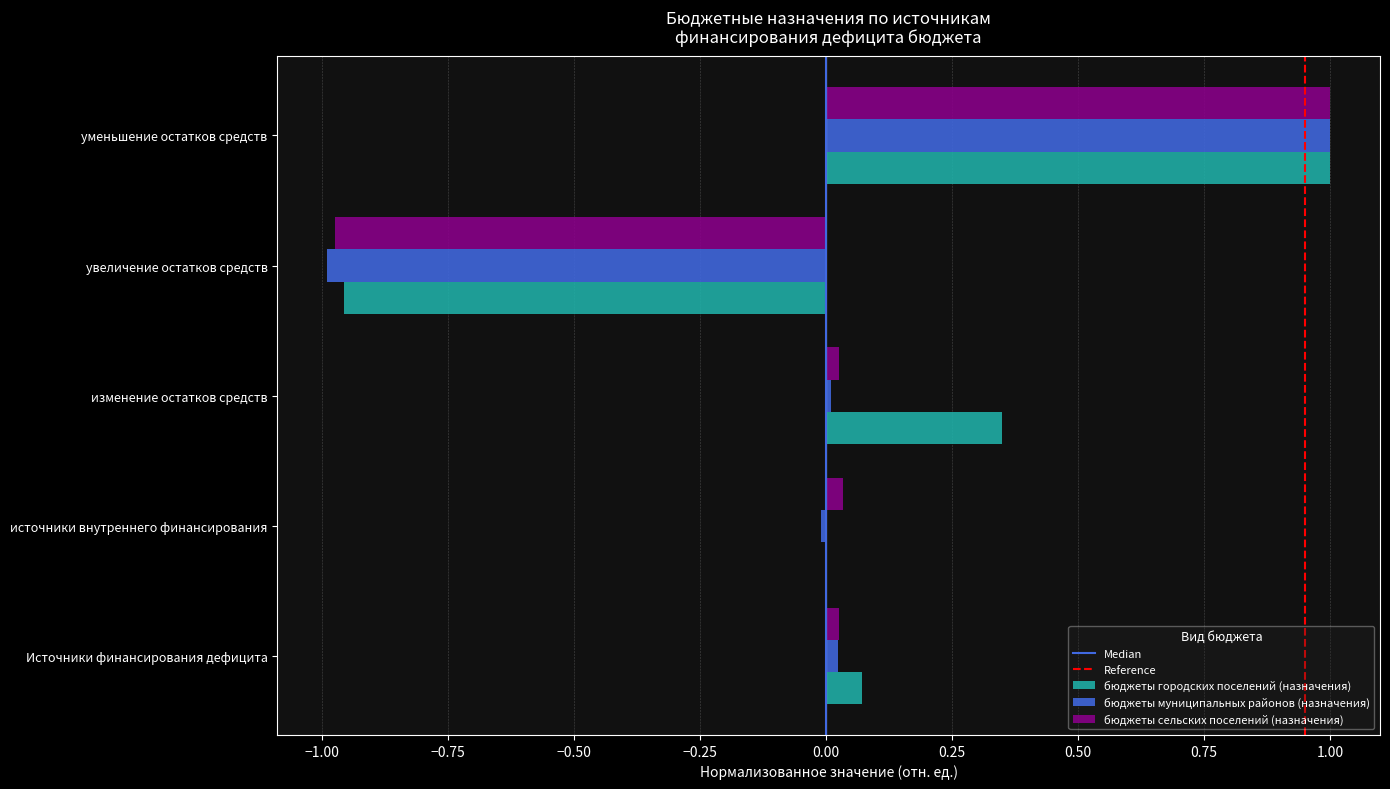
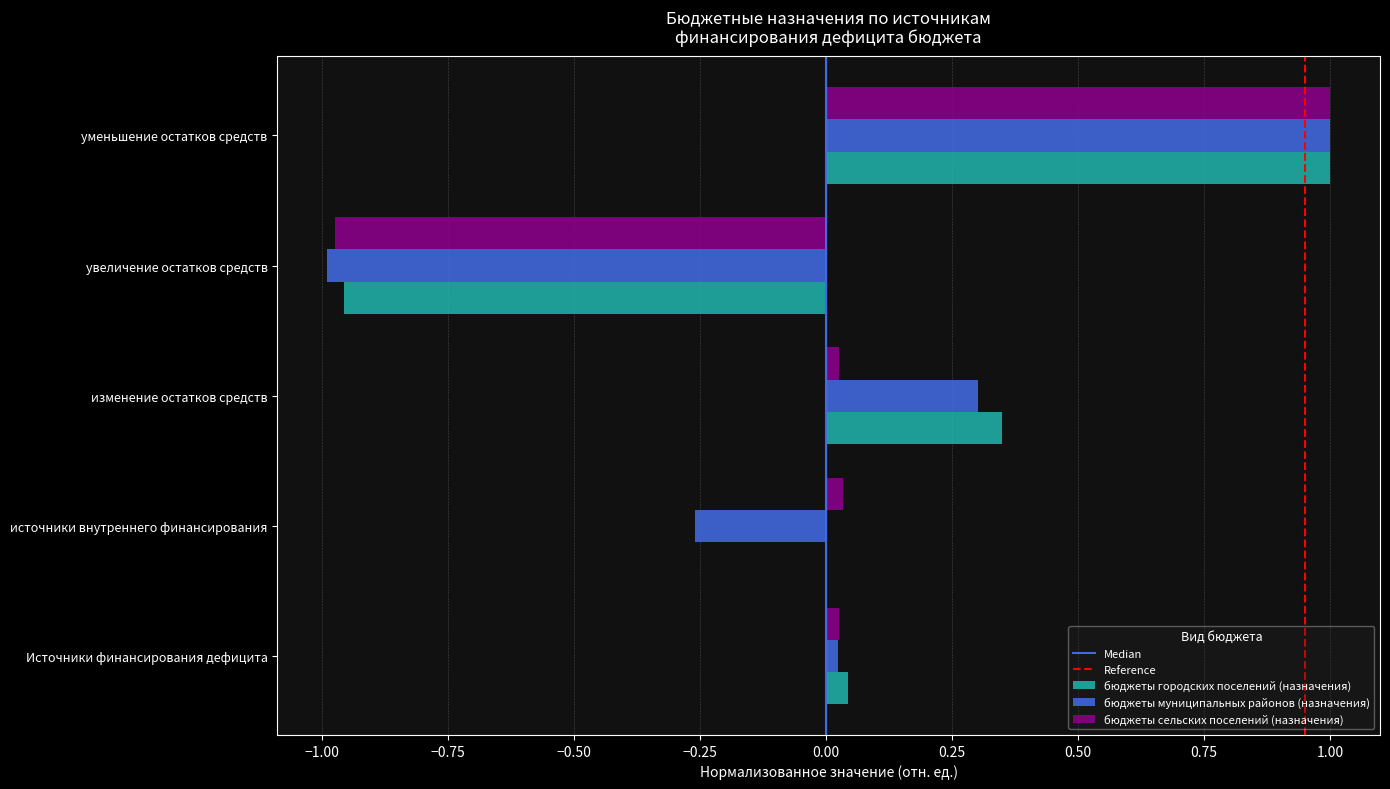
бюджеты муниципальных районов (назначения), изменение остатков средств: 0.01 -> 0.30
бюджеты муниципальных районов (назначения), источники внутреннего финансирования: -0.01 -> -0.26
бюджеты городских поселений (назначения), Источники финансирования дефицита: 0.07 -> 0.04
